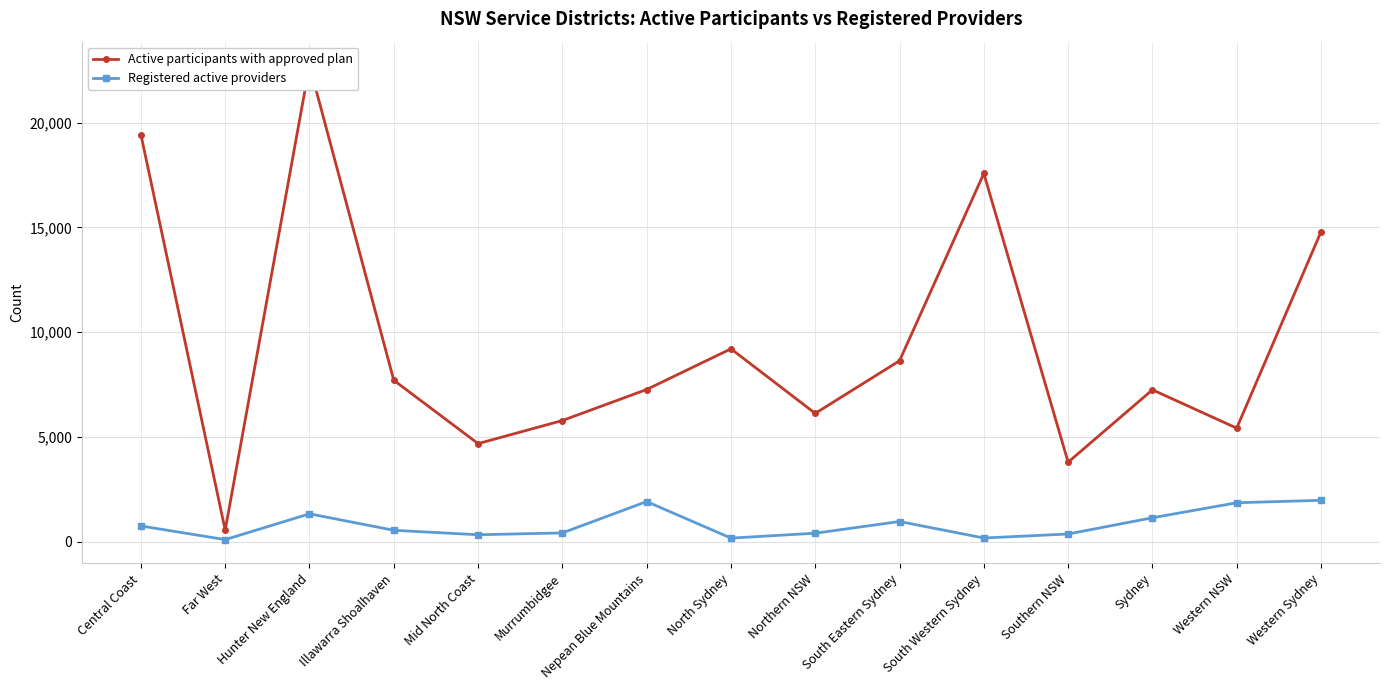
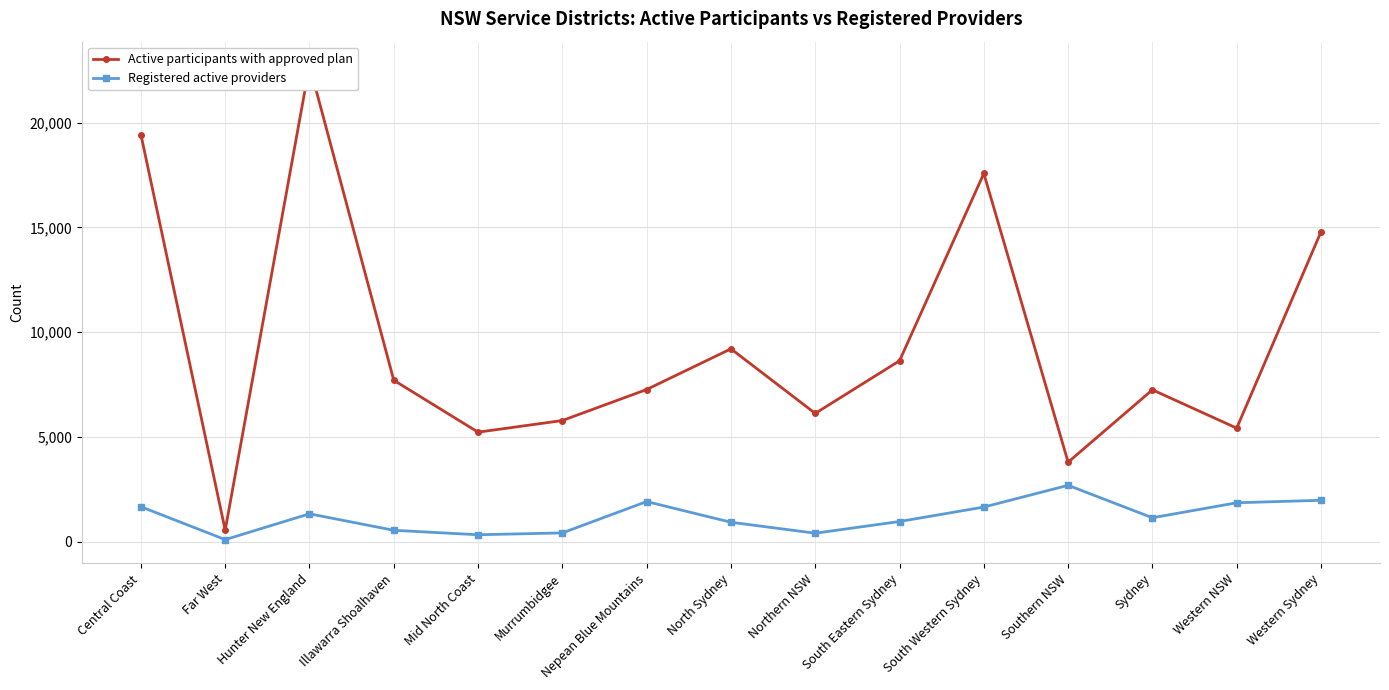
Registered active providers, Central Coast: 700 -> 1,700
Active participants with approved plan, Mid North Coast: 4,700 -> 5,200
Registered active providers, North Sydney: 200 -> 900
Registered active providers, South Western Sydney: 200 -> 1,600
Registered active providers, Southern NSW: 400 -> 2,700
